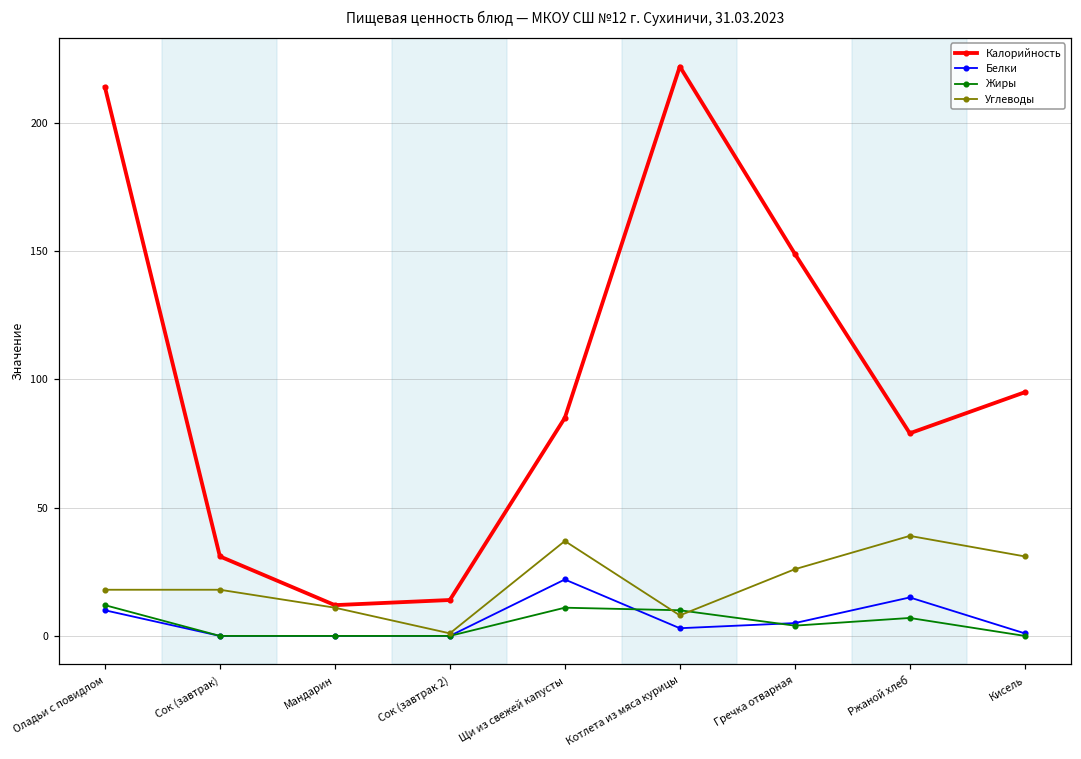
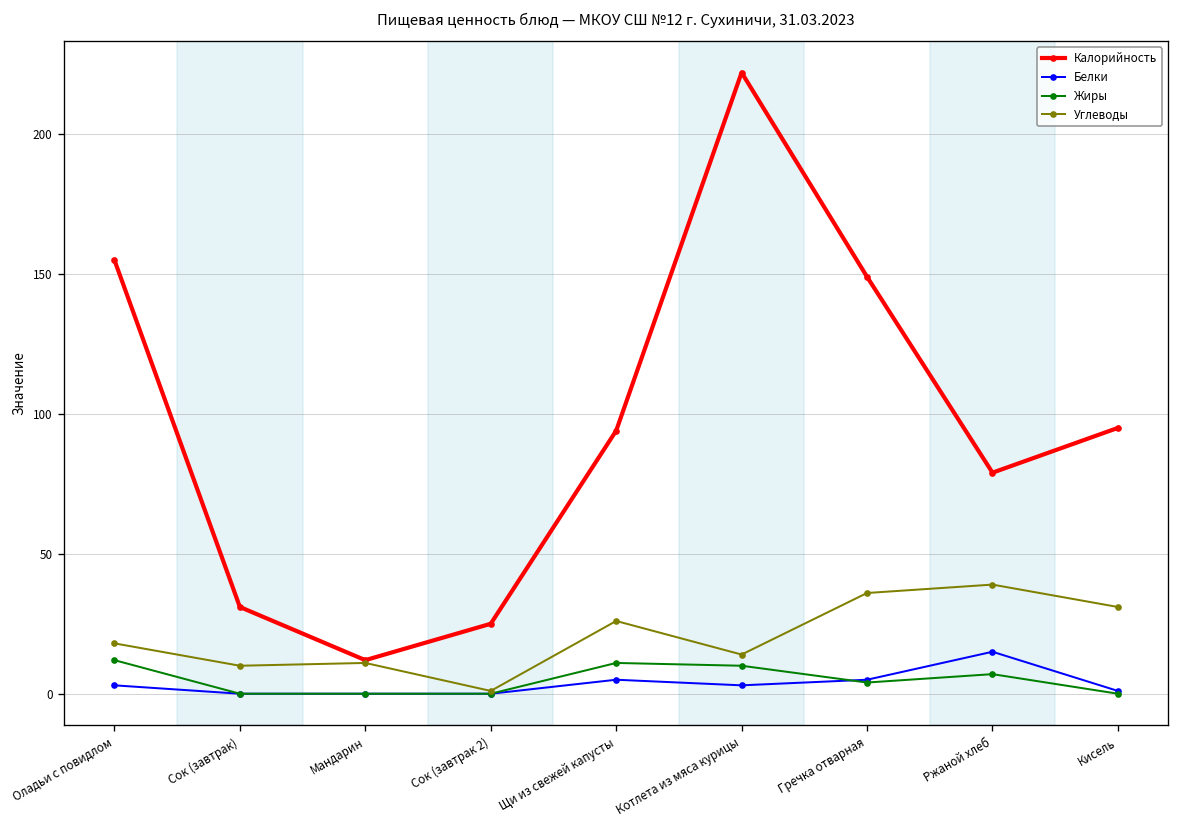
Калорийность, Оладьи с повидлом: 214 -> 155
Белки, Оладьи с повидлом: 10 -> 3
Углеводы, Сок (завтрак): 18 -> 10
Калорийность, Сок (завтрак 2): 14 -> 25
Калорийность, Щи из свежей капусты: 85 -> 94
Белки, Щи из свежей капусты: 22 -> 5
Углеводы, Щи из свежей капусты: 37 -> 26
Углеводы, Котлета из мяса курицы: 8 -> 14
Углеводы, Гречка отварная: 26 -> 36
